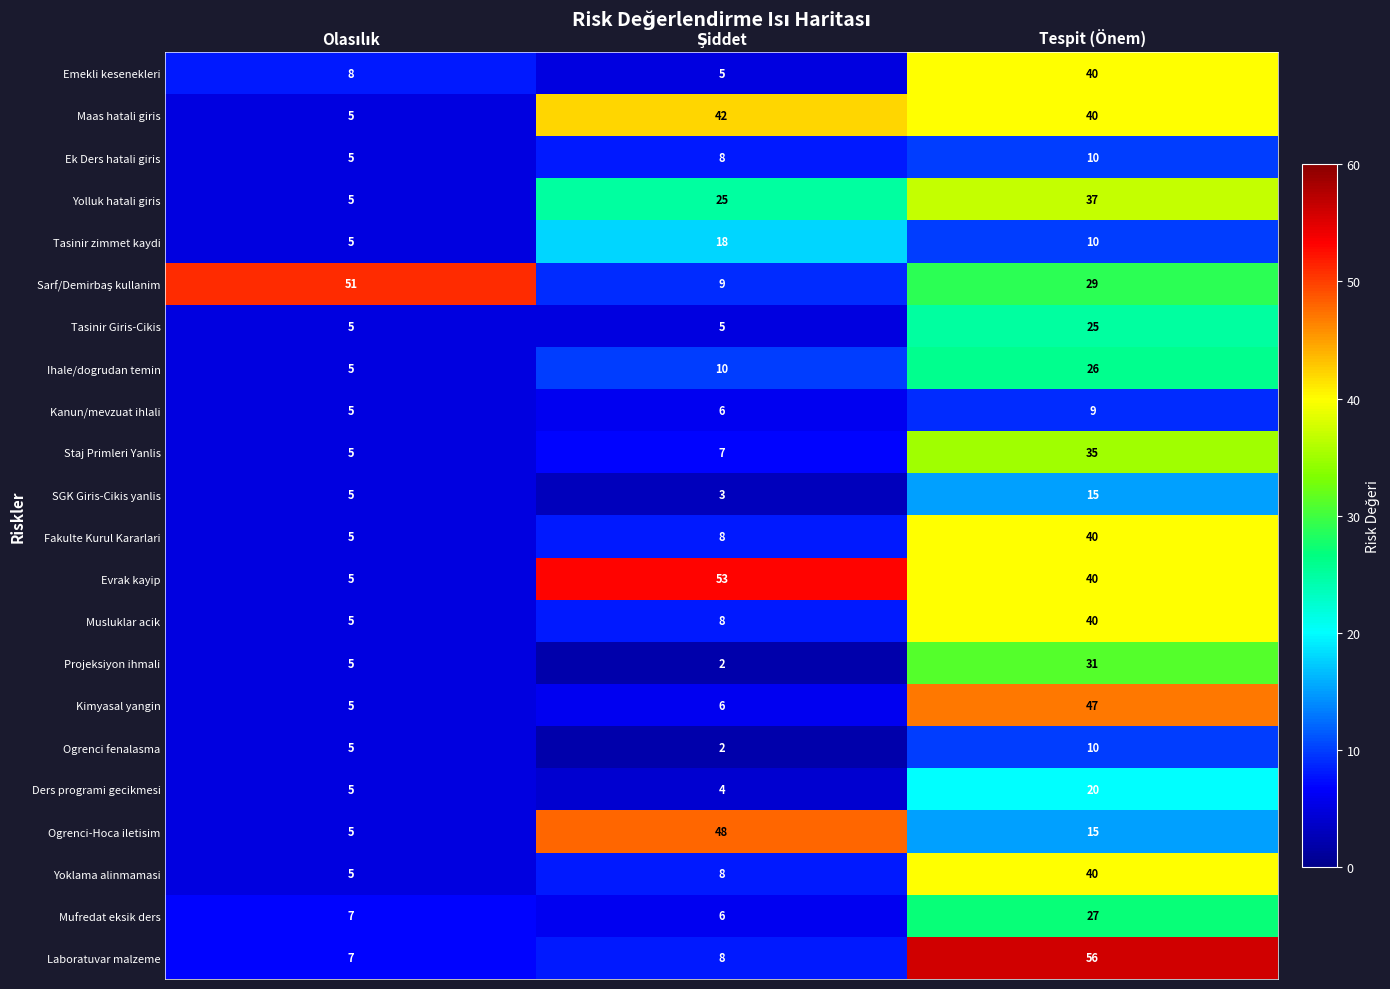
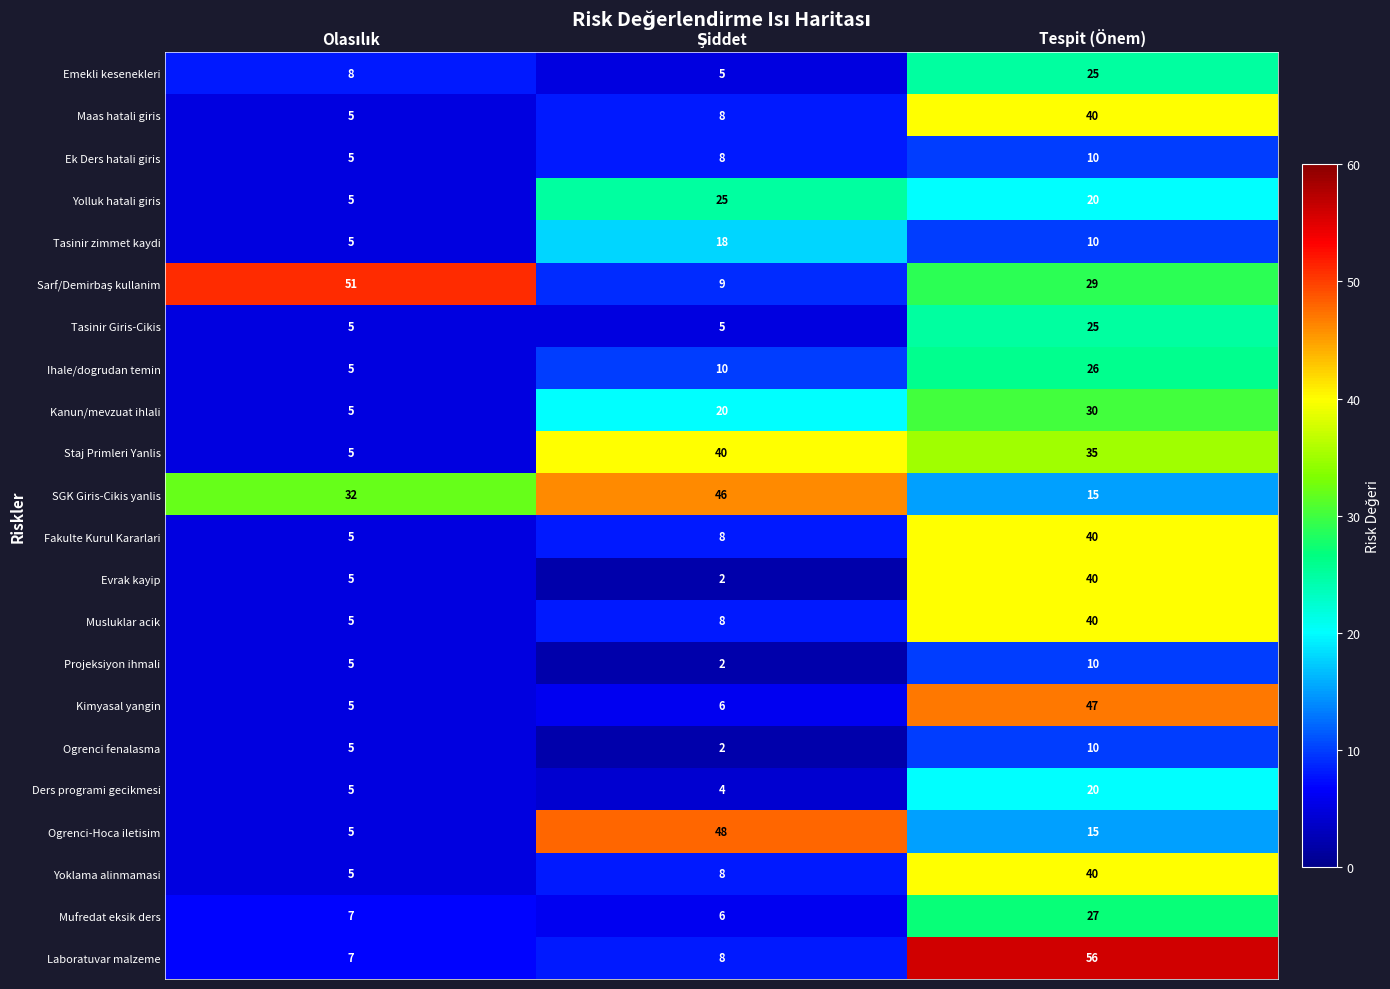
Emekli kesenekleri, Tespit (Önem): 40 -> 25
Maas hatali giris, Şiddet: 42 -> 8
Yolluk hatali giris, Tespit (Önem): 37 -> 20
Kanun/mevzuat ihlali, Şiddet: 6 -> 20
Kanun/mevzuat ihlali, Tespit (Önem): 9 -> 30
Staj Primleri Yanlis, Şiddet: 7 -> 40
SGK Giris-Cikis yanlis, Olasılık: 5 -> 32
SGK Giris-Cikis yanlis, Şiddet: 3 -> 46
Evrak kayip, Şiddet: 53 -> 2
Projeksiyon ihmali, Tespit (Önem): 31 -> 10
